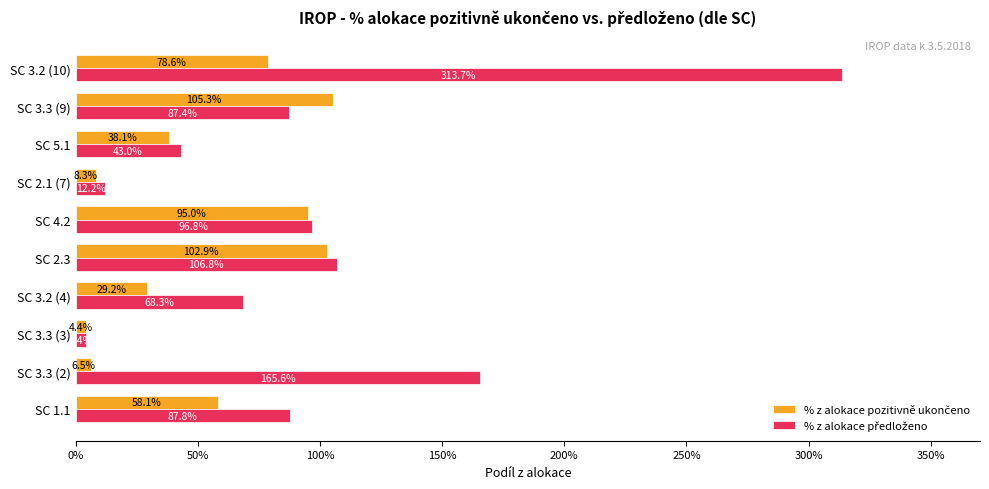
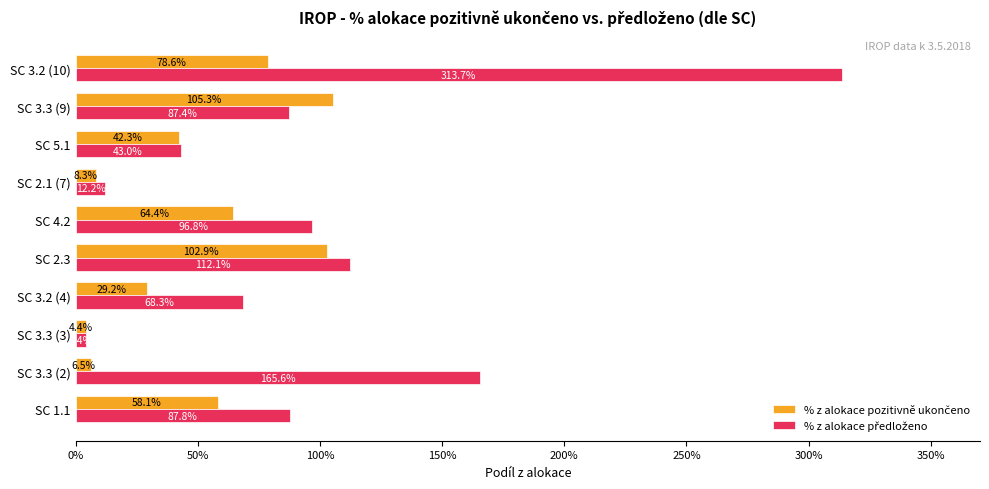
% z alokace pozitivně ukončeno, SC 5.1: 38.1% -> 42.3%
% z alokace pozitivně ukončeno, SC 4.2: 95.0% -> 64.4%
% z alokace předloženo, SC 2.3: 106.8% -> 112.1%
